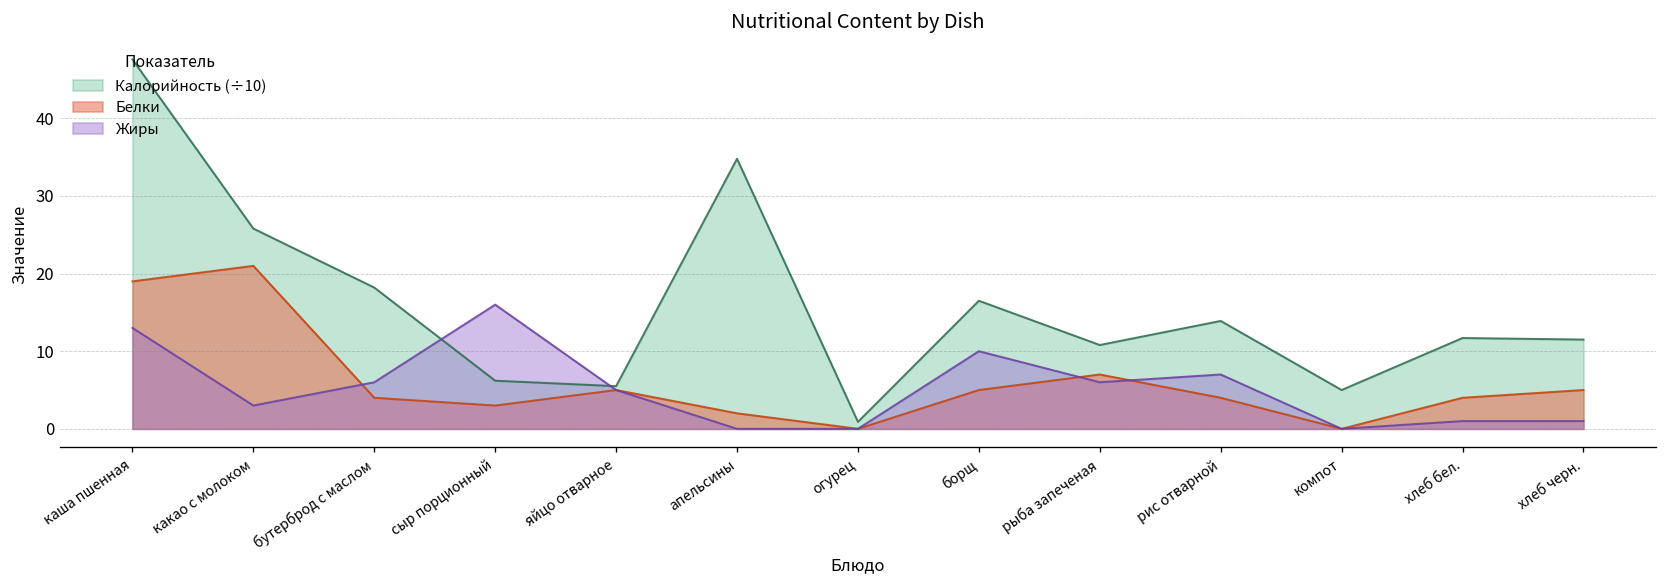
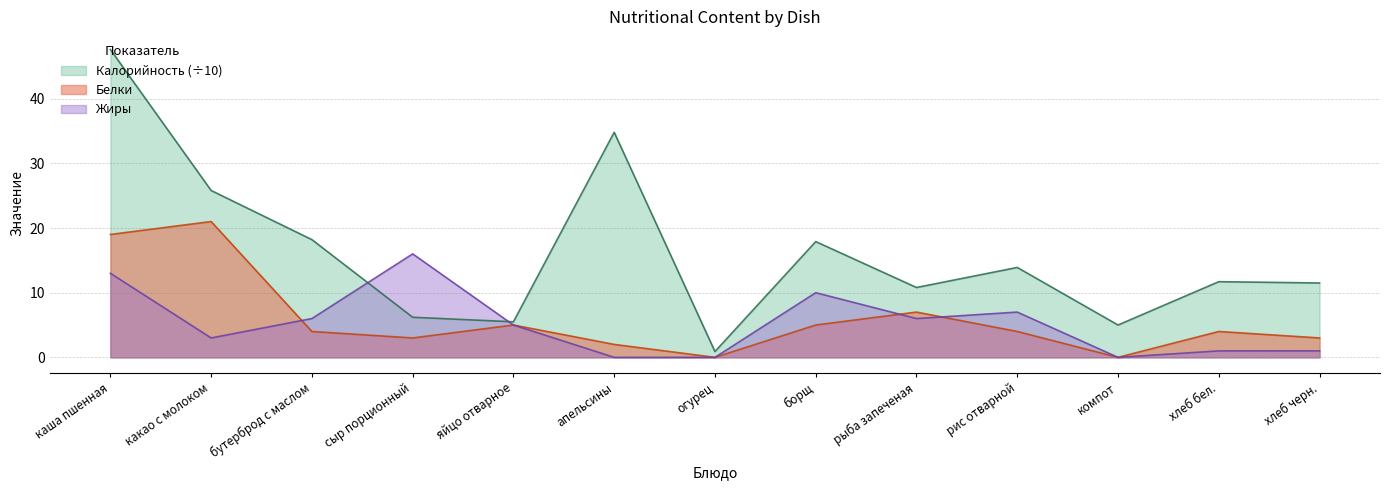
Калорийность (÷10), борщ: 17 -> 18
Белки, хлеб черн.: 5 -> 3
